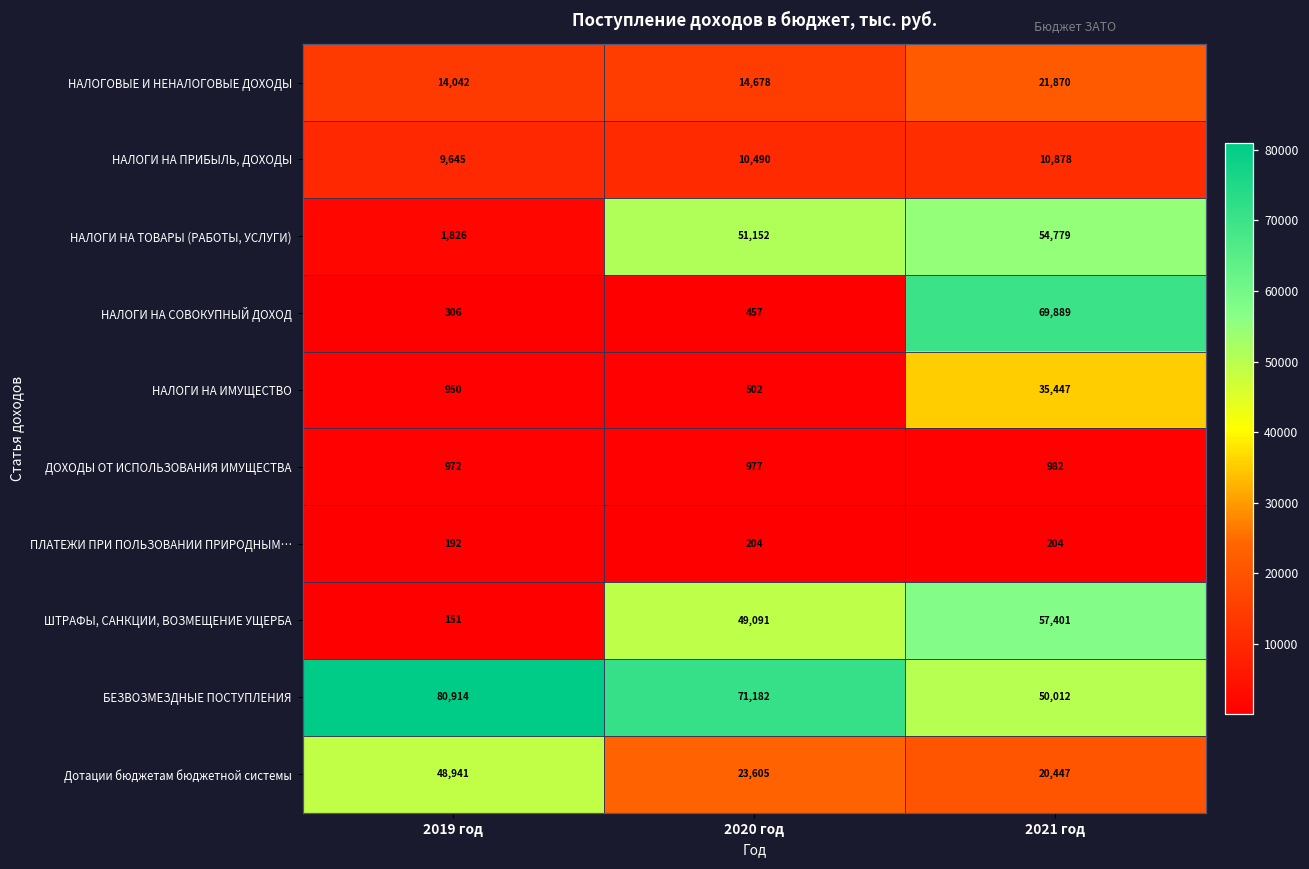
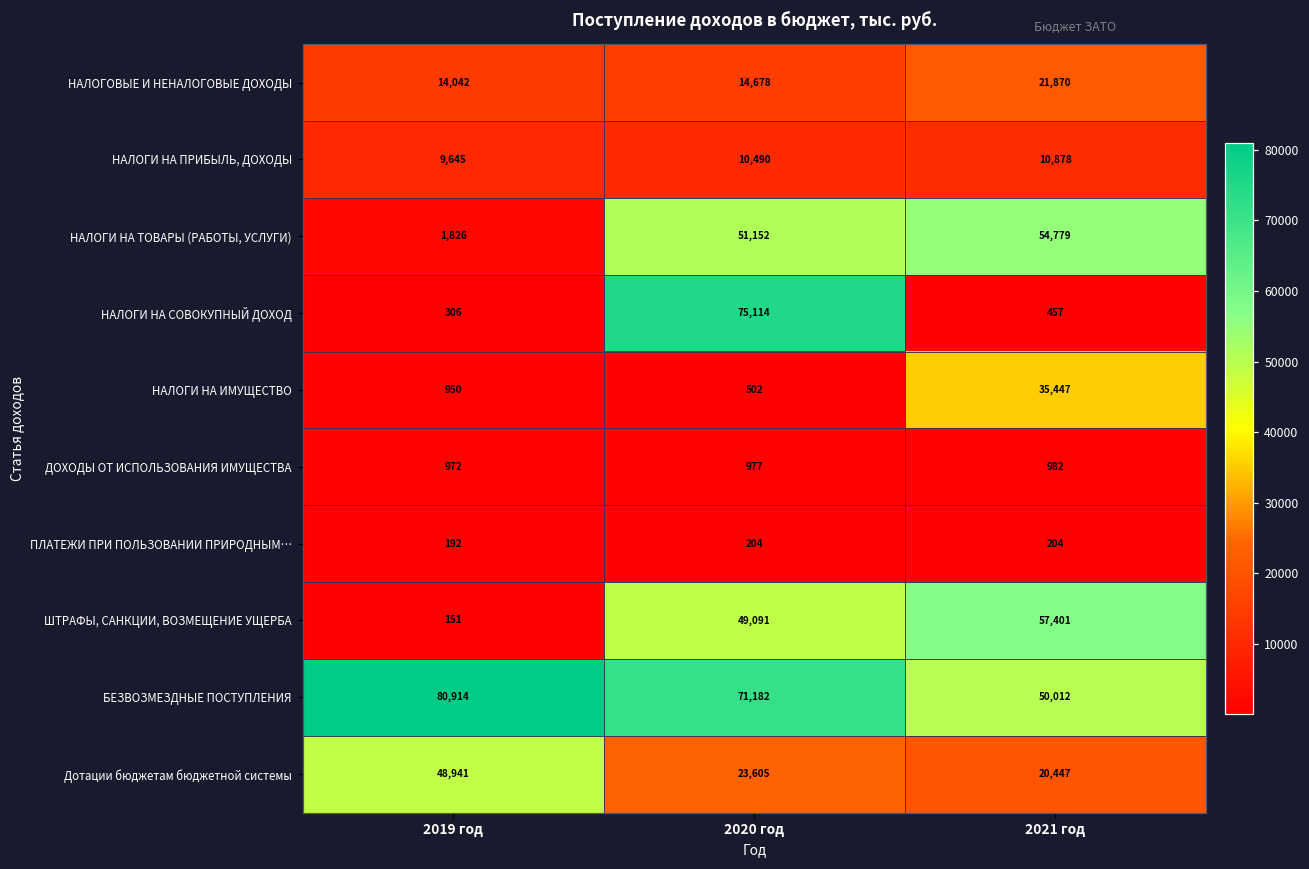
НАЛОГИ НА СОВОКУПНЫЙ ДОХОД, 2020 год: 457 -> 75,114
НАЛОГИ НА СОВОКУПНЫЙ ДОХОД, 2021 год: 69,889 -> 457
